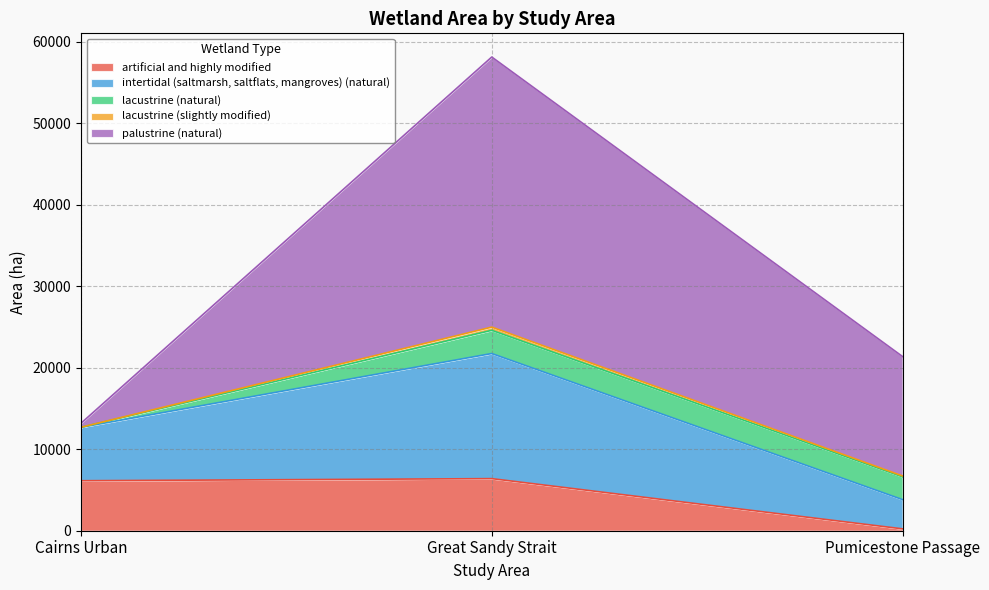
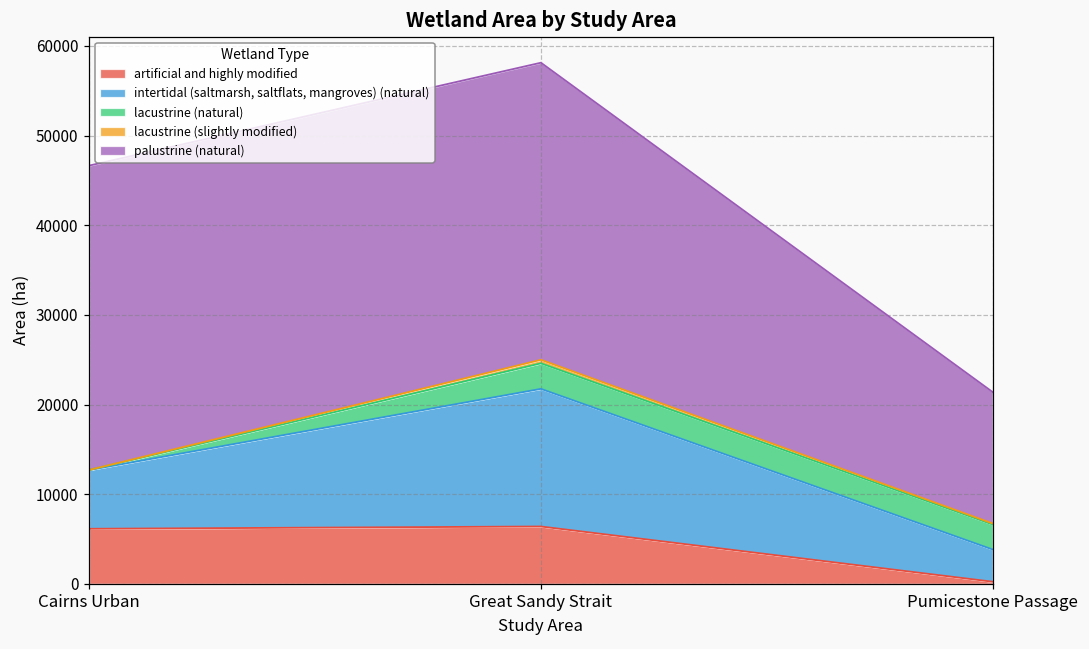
palustrine (natural), Cairns Urban: 0 -> 34000
